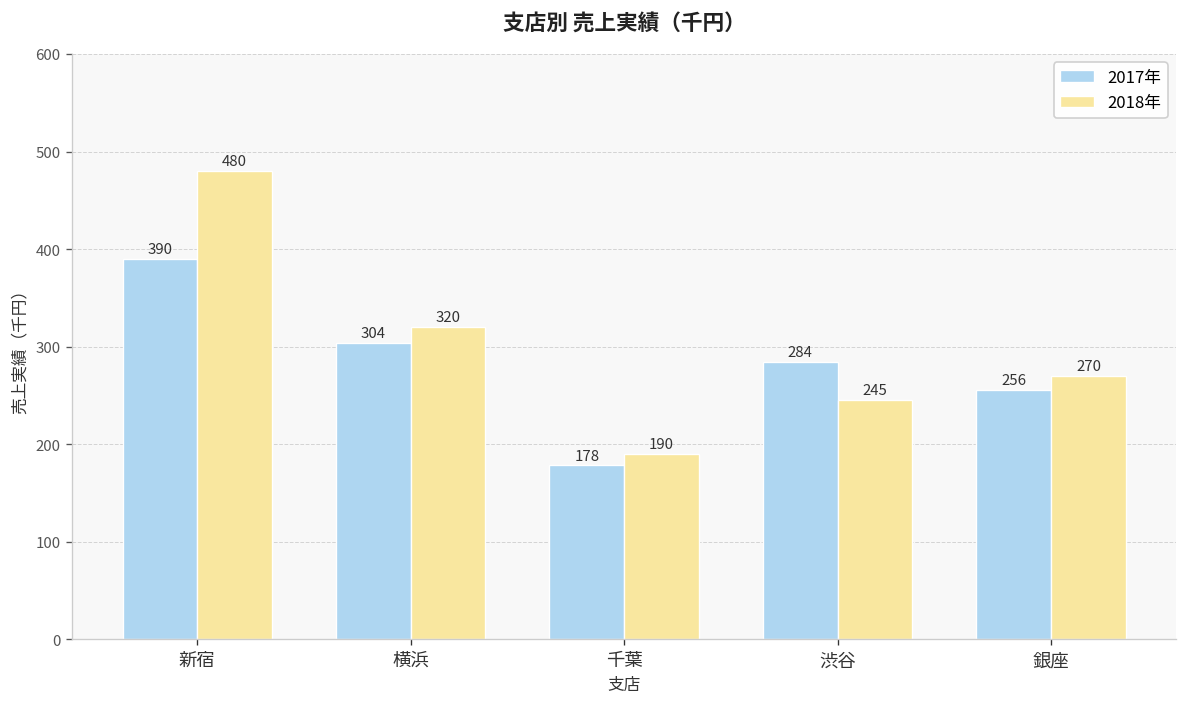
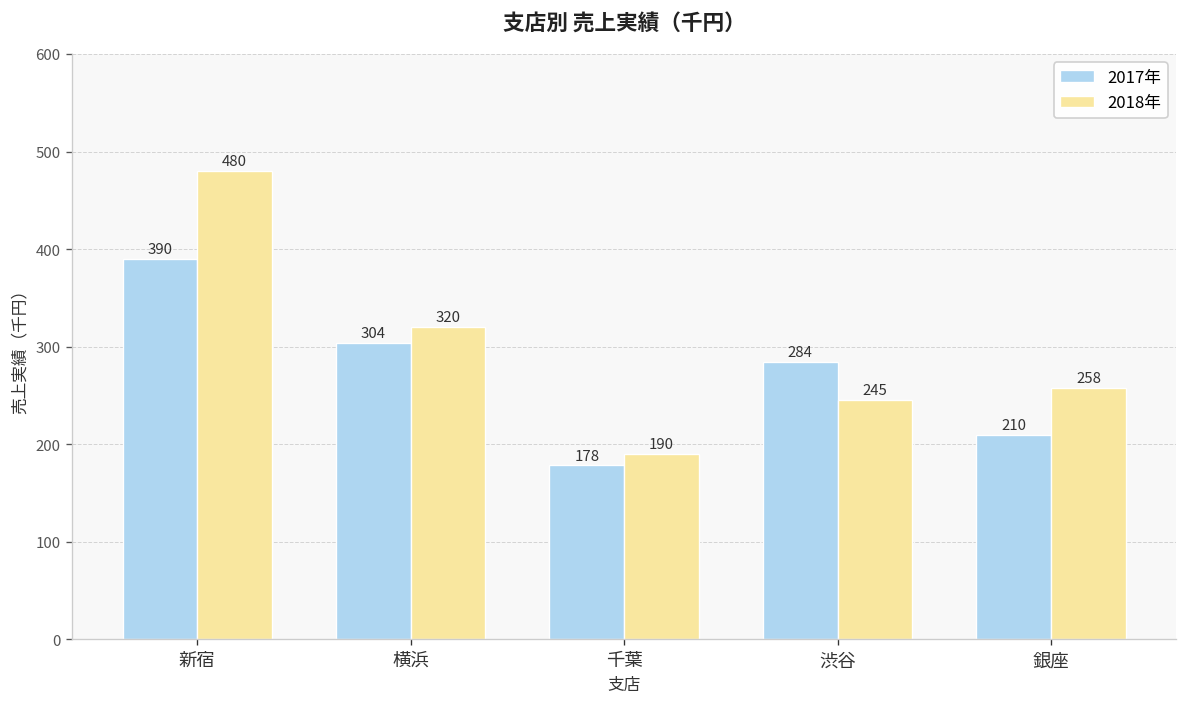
2017年, 銀座: 256 -> 210
2018年, 銀座: 270 -> 258
